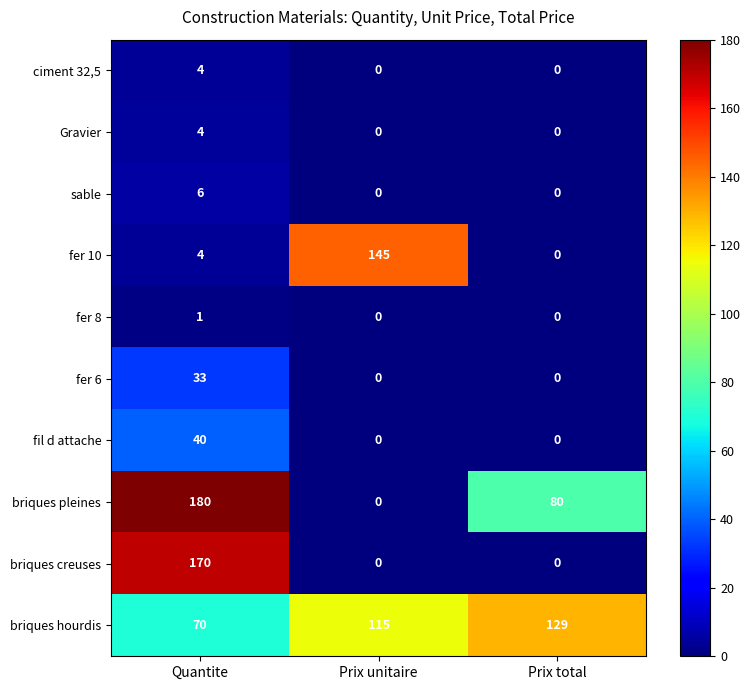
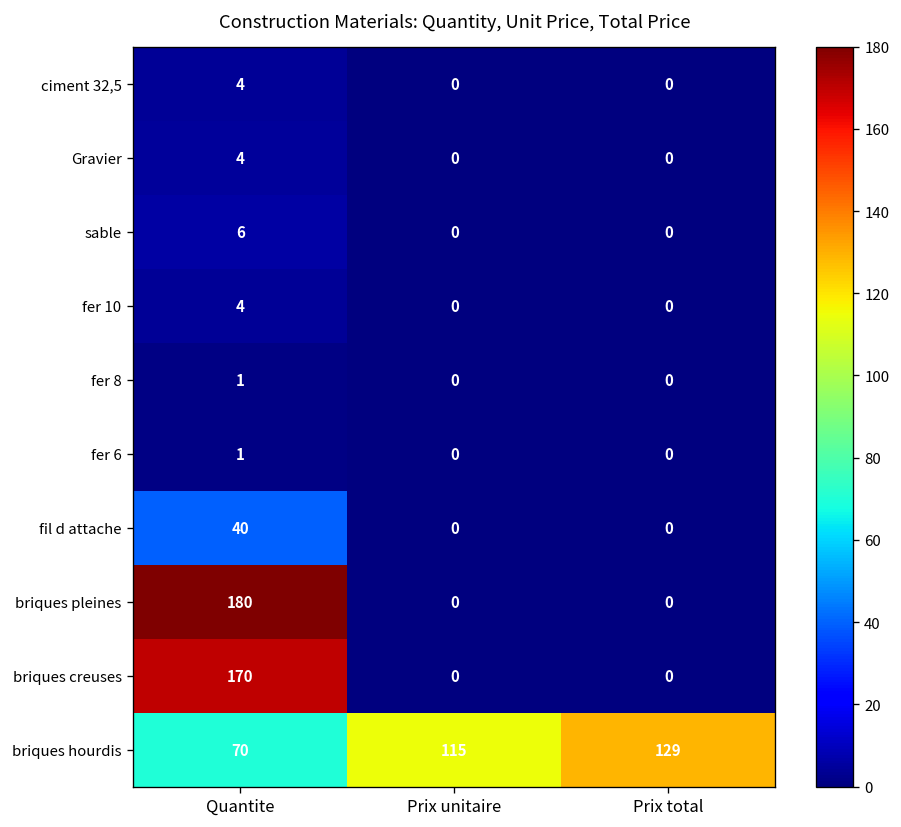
fer 10, Prix unitaire: 145 -> 0
fer 6, Quantite: 33 -> 1
briques pleines, Prix total: 80 -> 0
